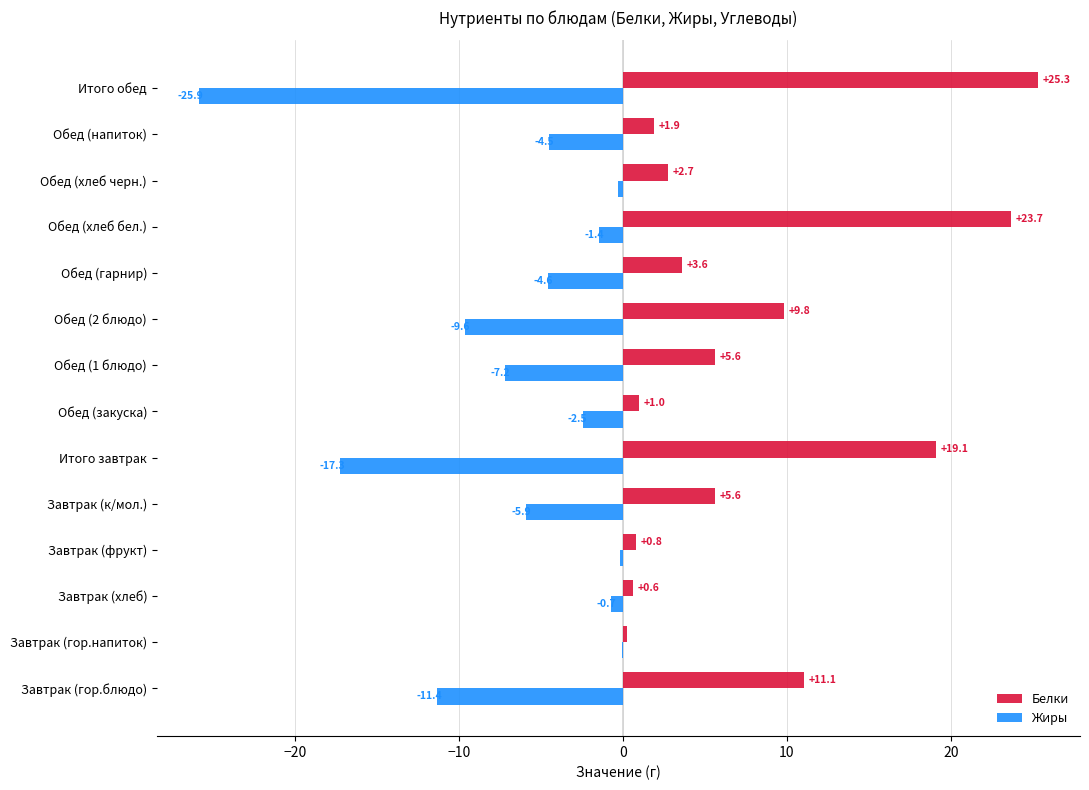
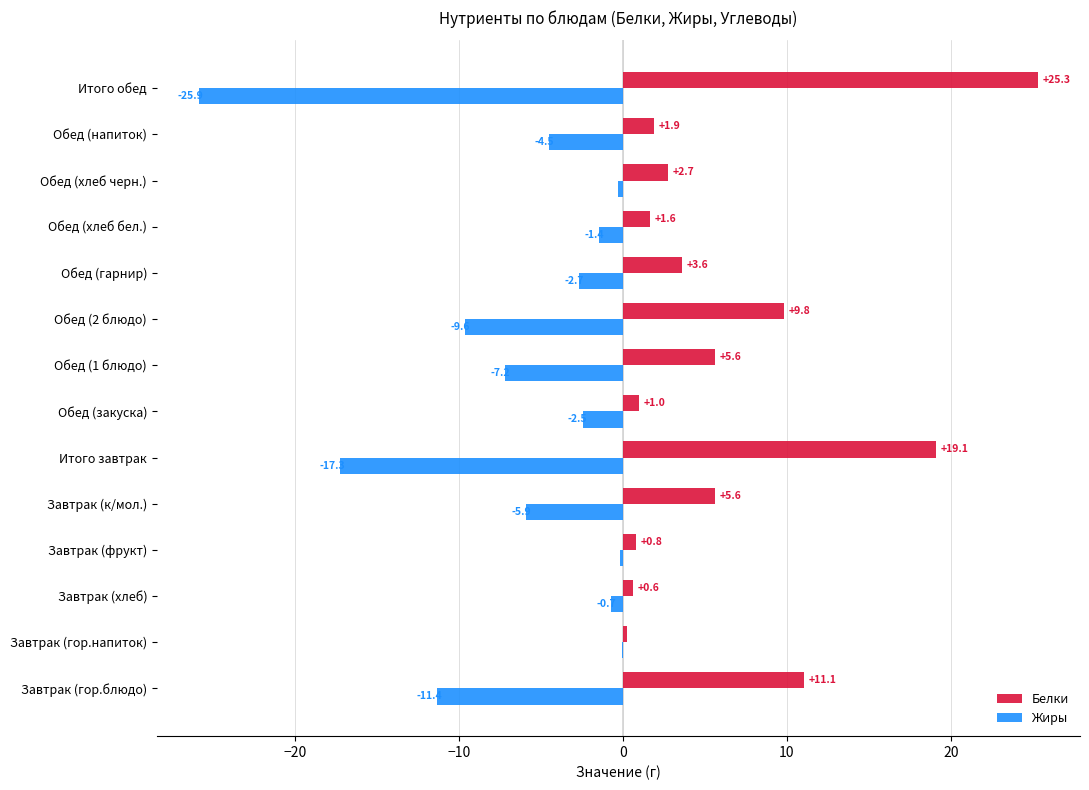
Белки, Обед (хлеб бел.): +23.7 -> +1.6
Жиры, Обед (гарнир): -4.6 -> -2.7
